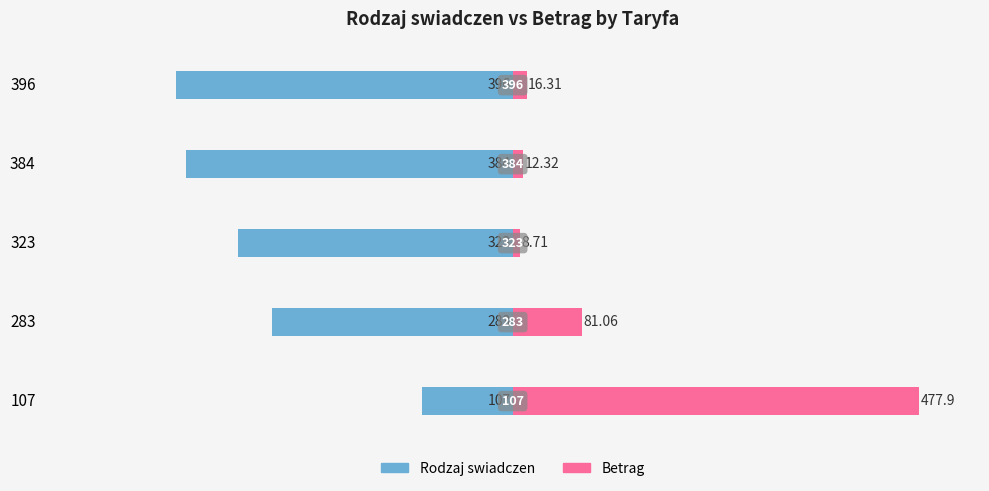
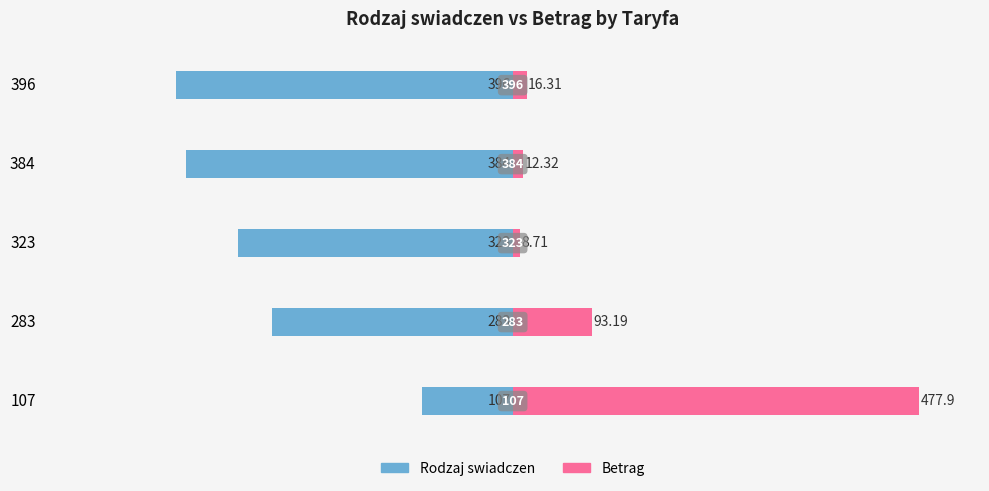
Betrag, 283: 81.06 -> 93.19
